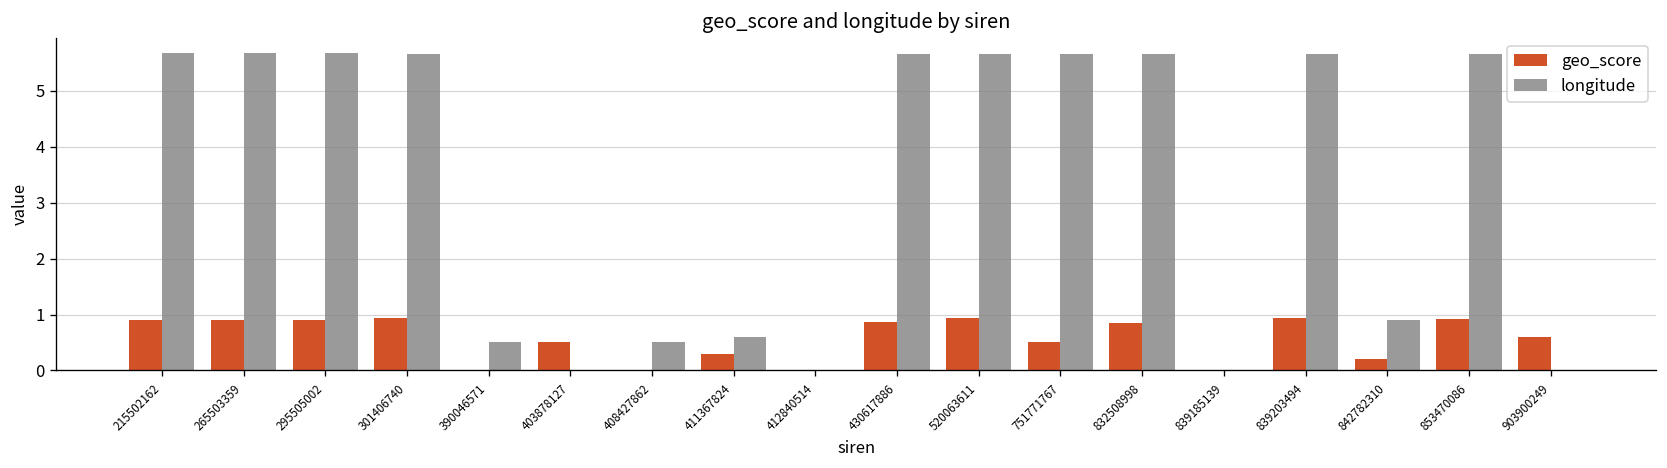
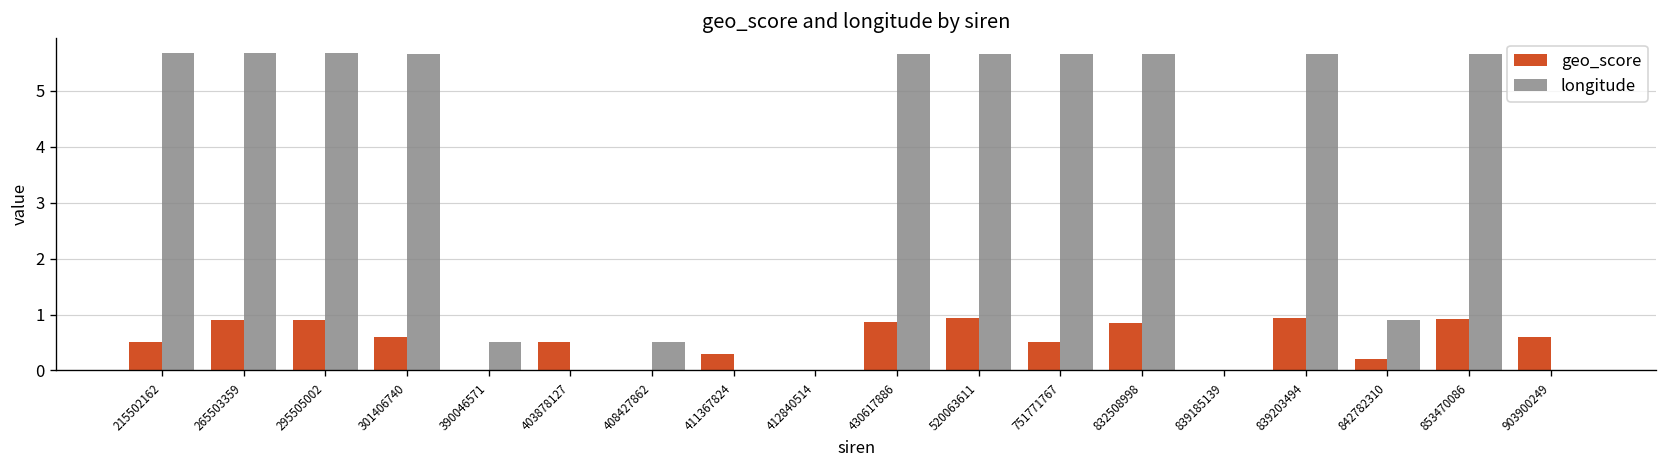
geo_score, 215502162: 0.9 -> 0.5
geo_score, 301406740: 0.9 -> 0.6
longitude, 411367824: 0.6 -> 0.0
